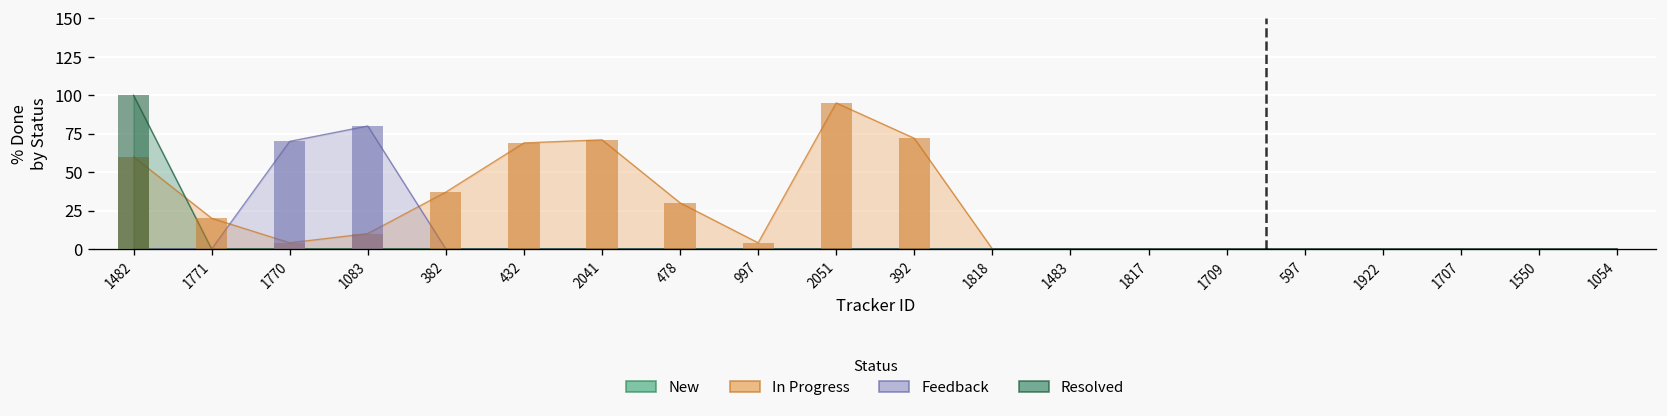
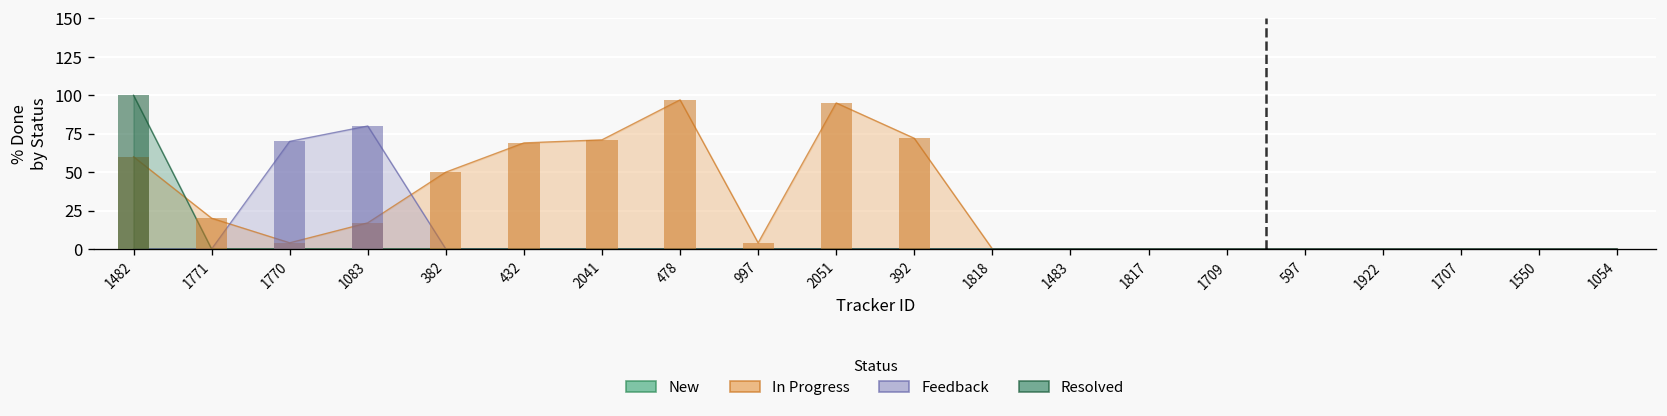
In Progress, 1083: 10 -> 17
In Progress, 382: 37 -> 50
In Progress, 478: 30 -> 97
